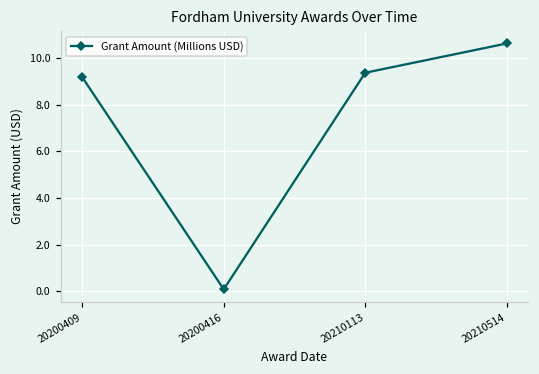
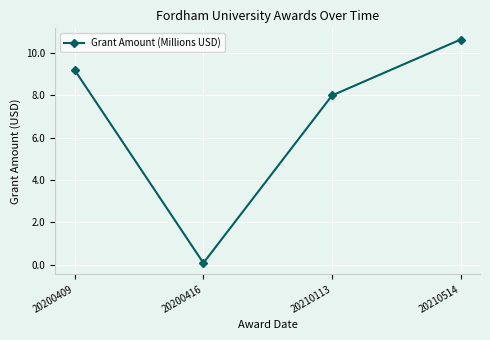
20210113: 9.4 -> 8.0
